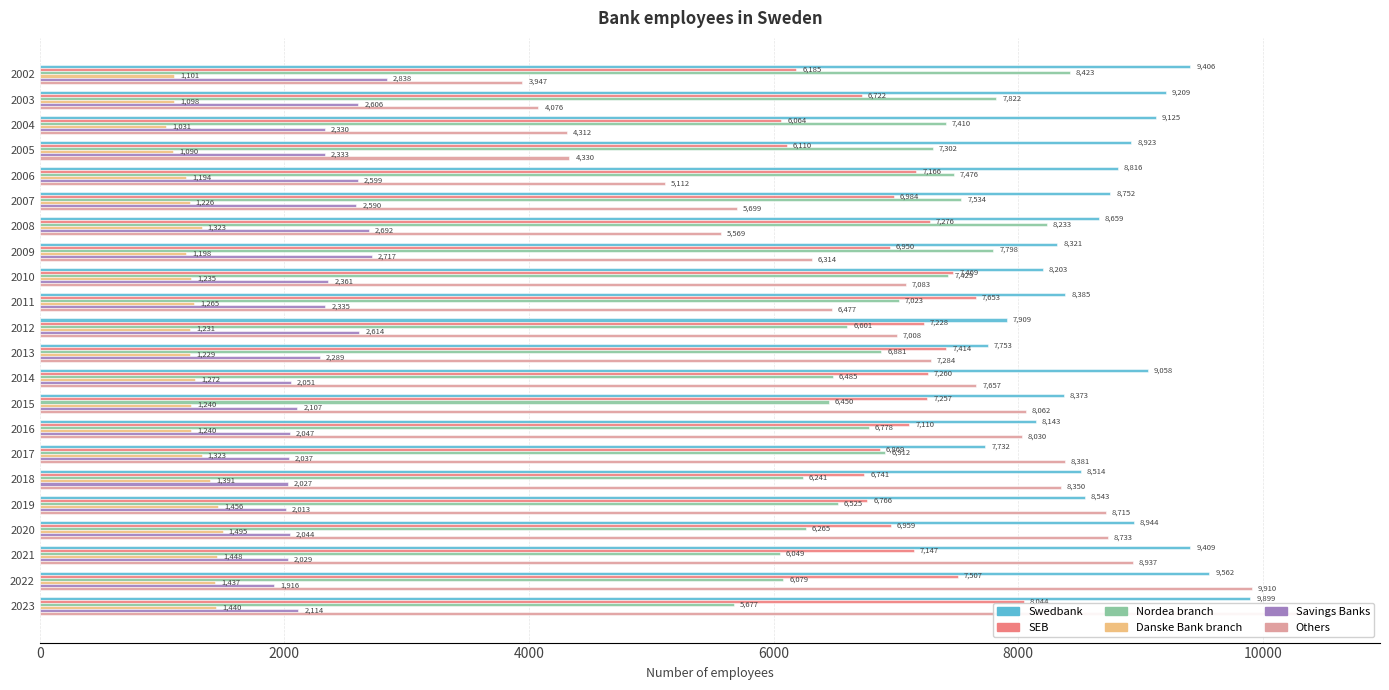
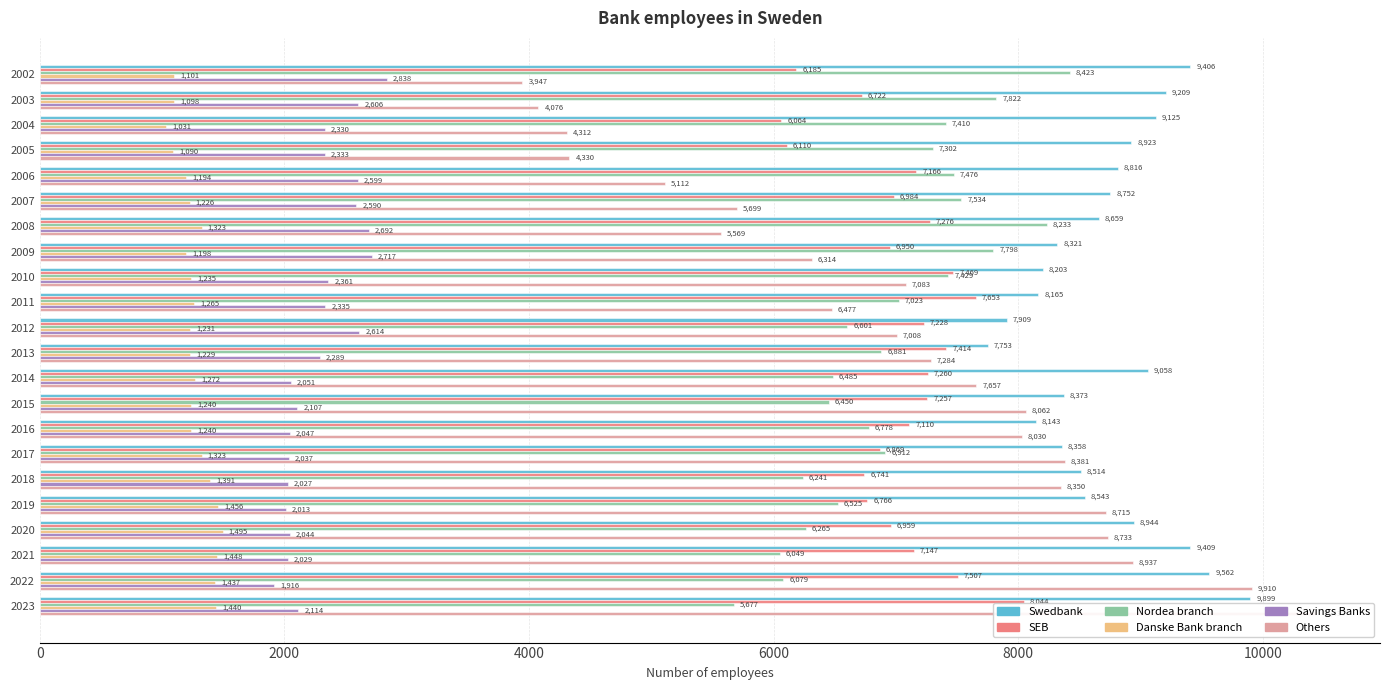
Swedbank, 2011: 8,385 -> 8,165
Swedbank, 2017: 7,732 -> 8,358
